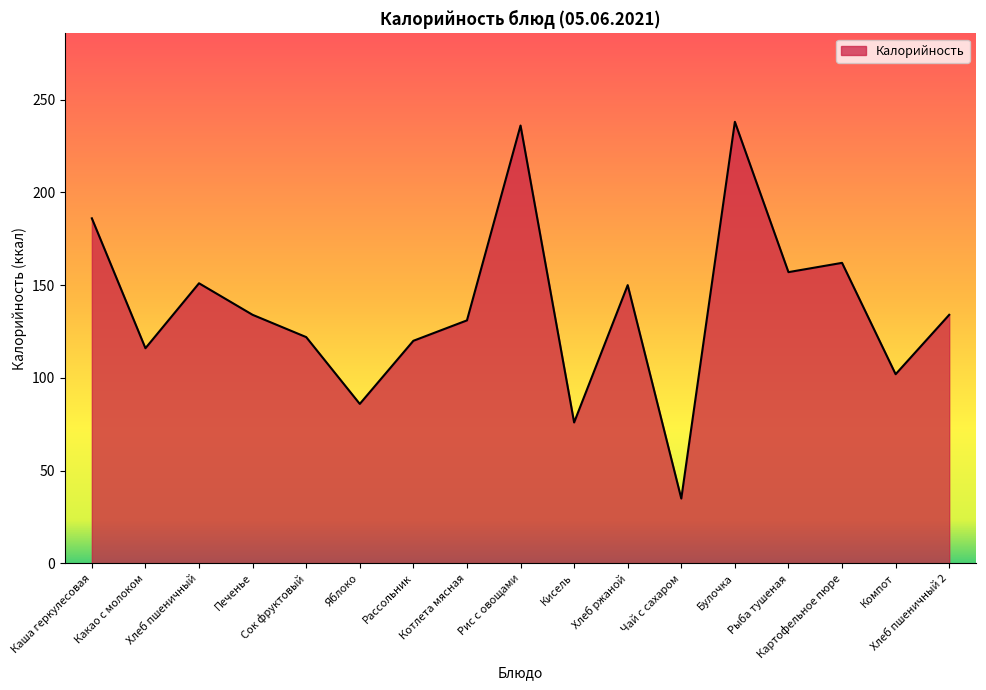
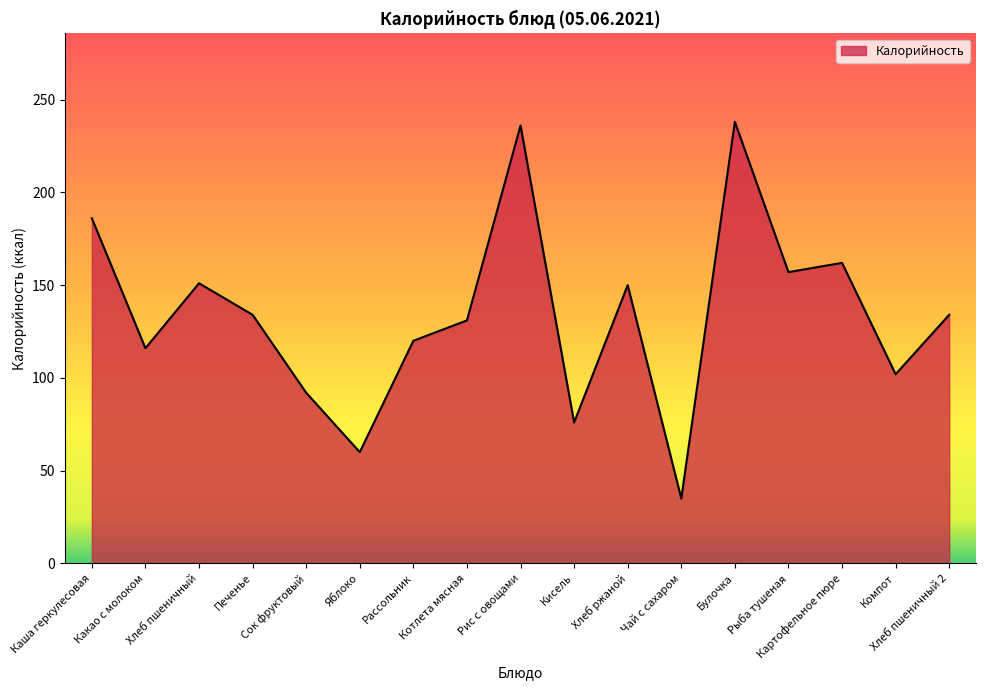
Сок фруктовый: 122 -> 92
Яблоко: 86 -> 60
